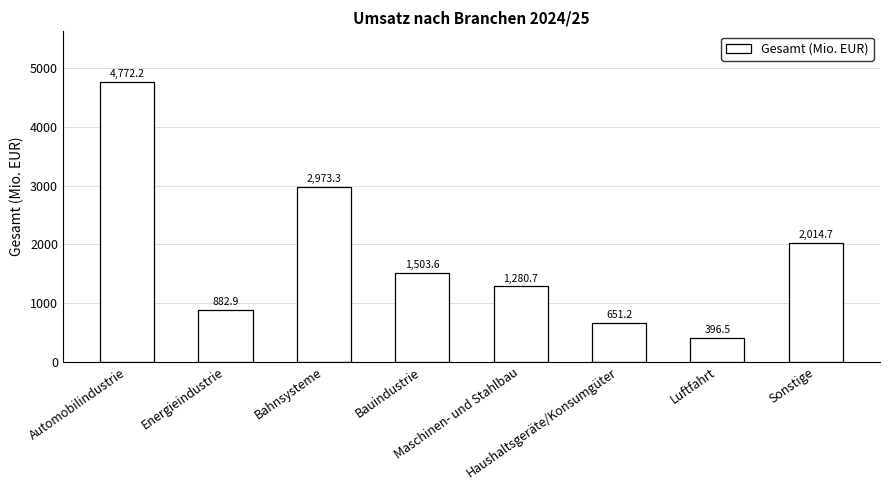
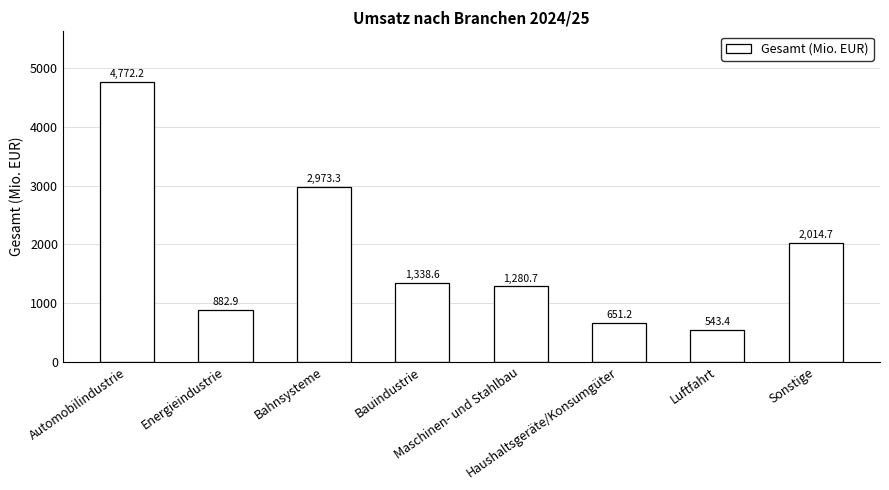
Bauindustrie: 1,503.6 -> 1,338.6
Luftfahrt: 396.5 -> 543.4
